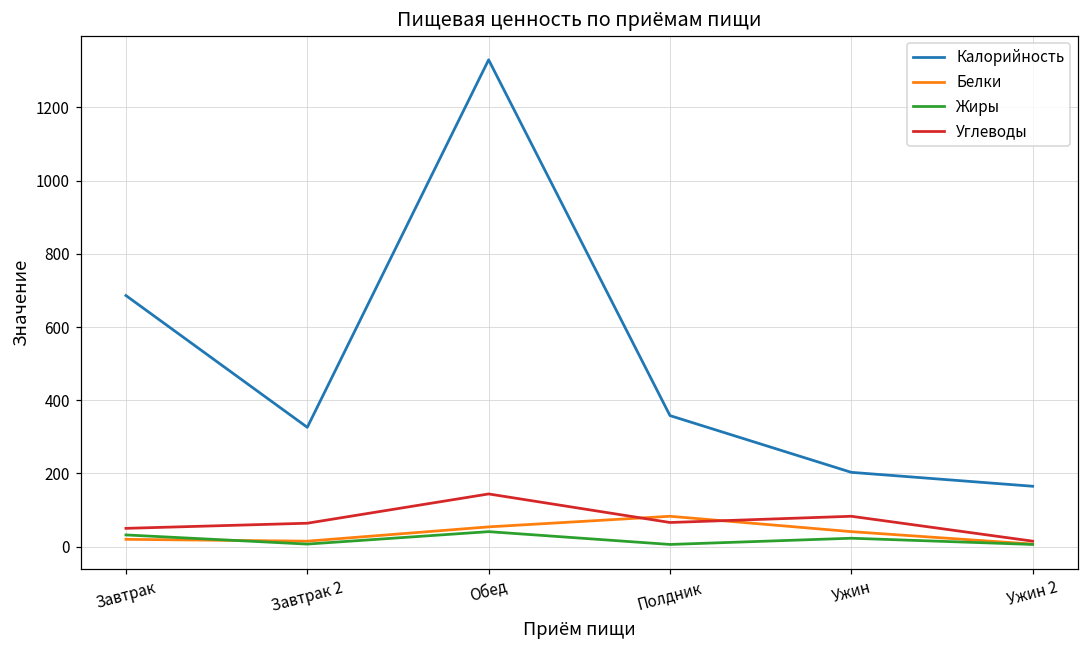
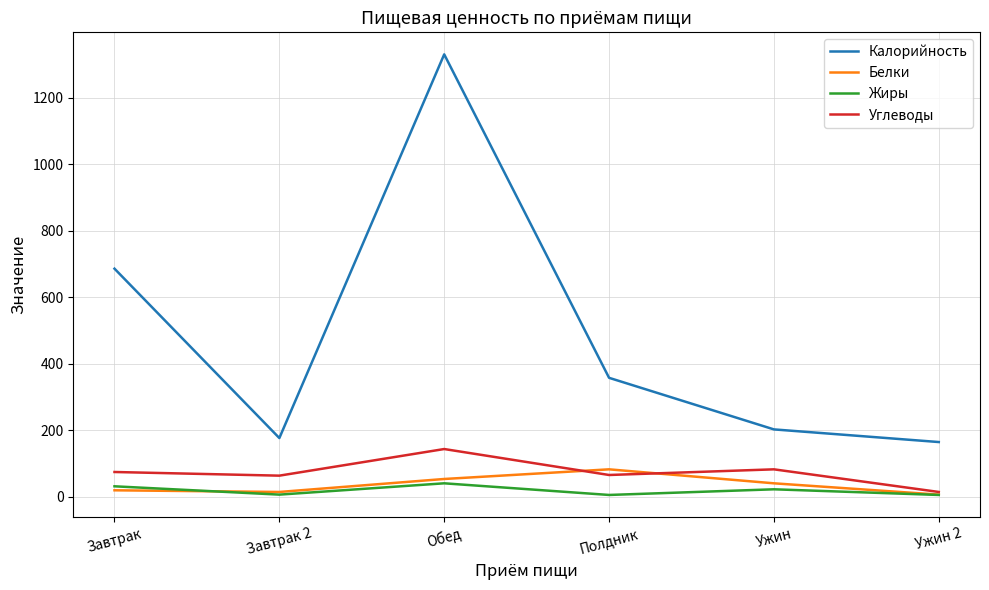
Углеводы, Завтрак: 50 -> 80
Калорийность, Завтрак 2: 330 -> 180
